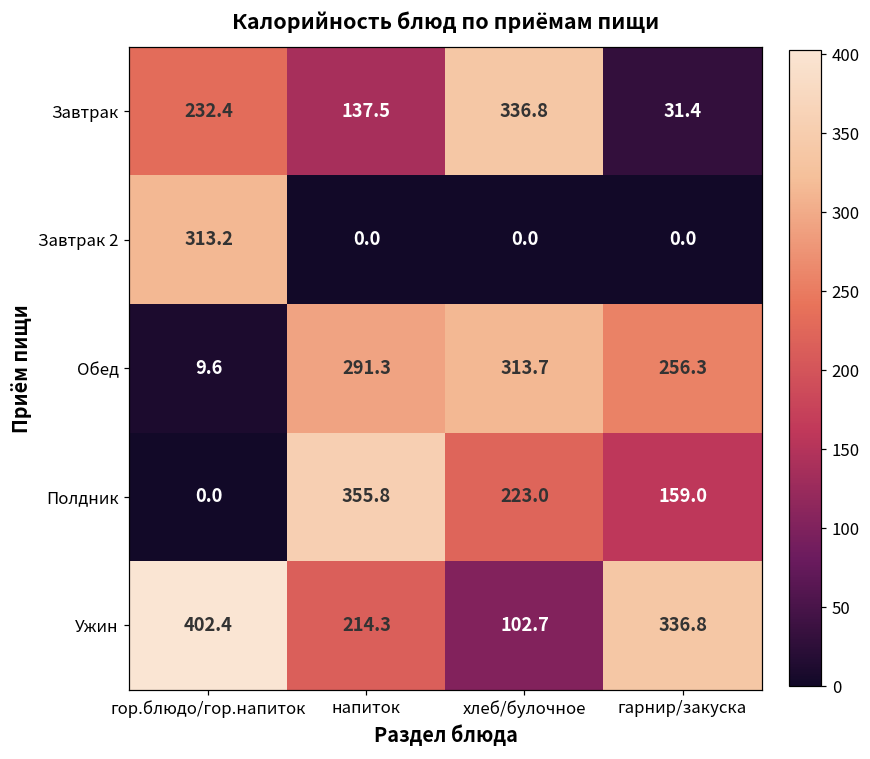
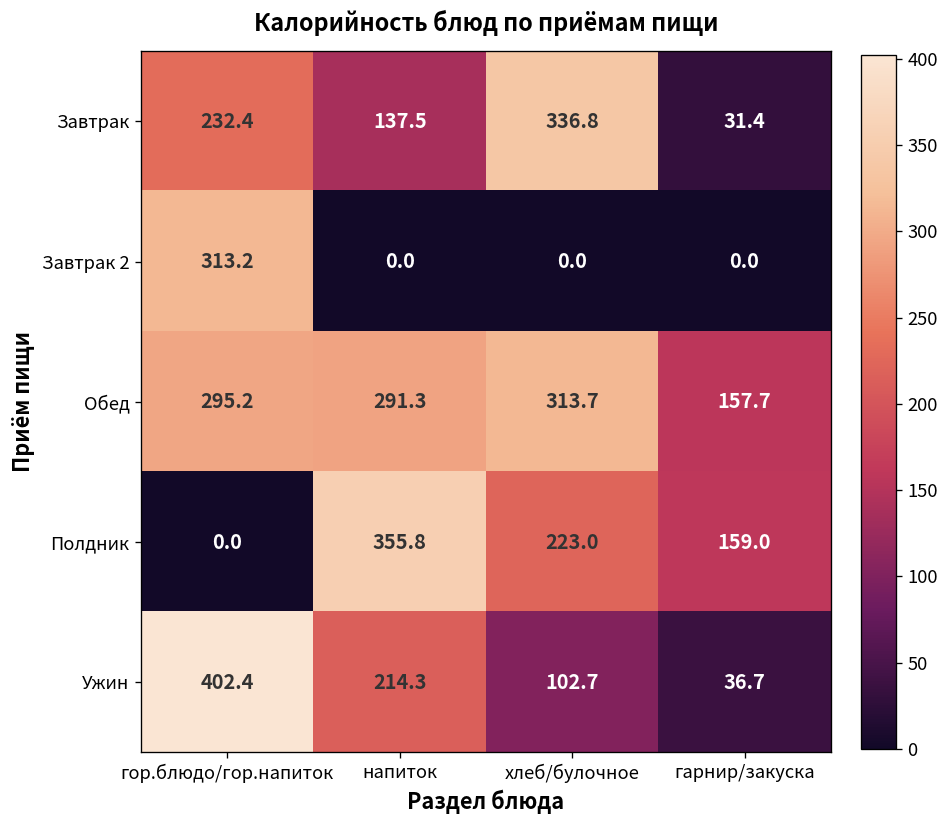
Обед, гор.блюдо/гор.напиток: 9.6 -> 295.2
Обед, гарнир/закуска: 256.3 -> 157.7
Ужин, гарнир/закуска: 336.8 -> 36.7
